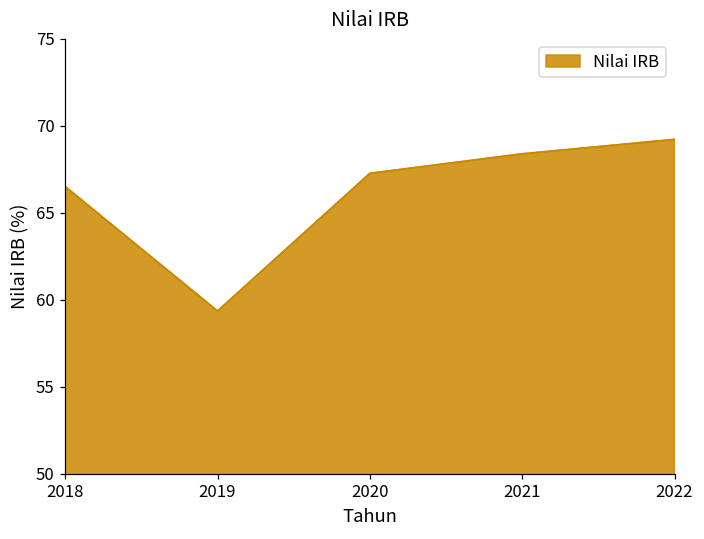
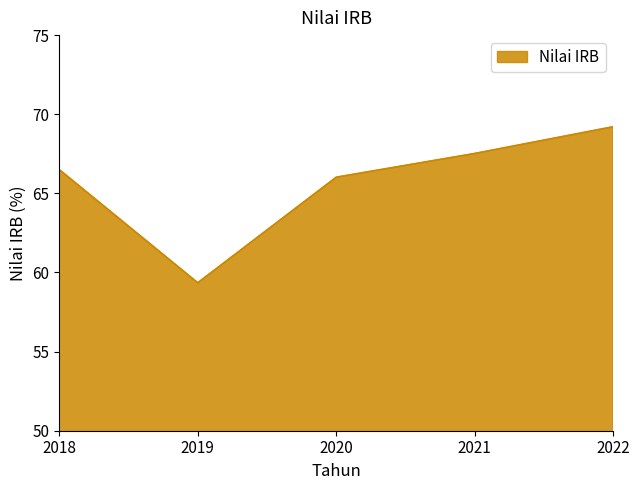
2020: 67.3 -> 66.0
2021: 68.4 -> 67.5
